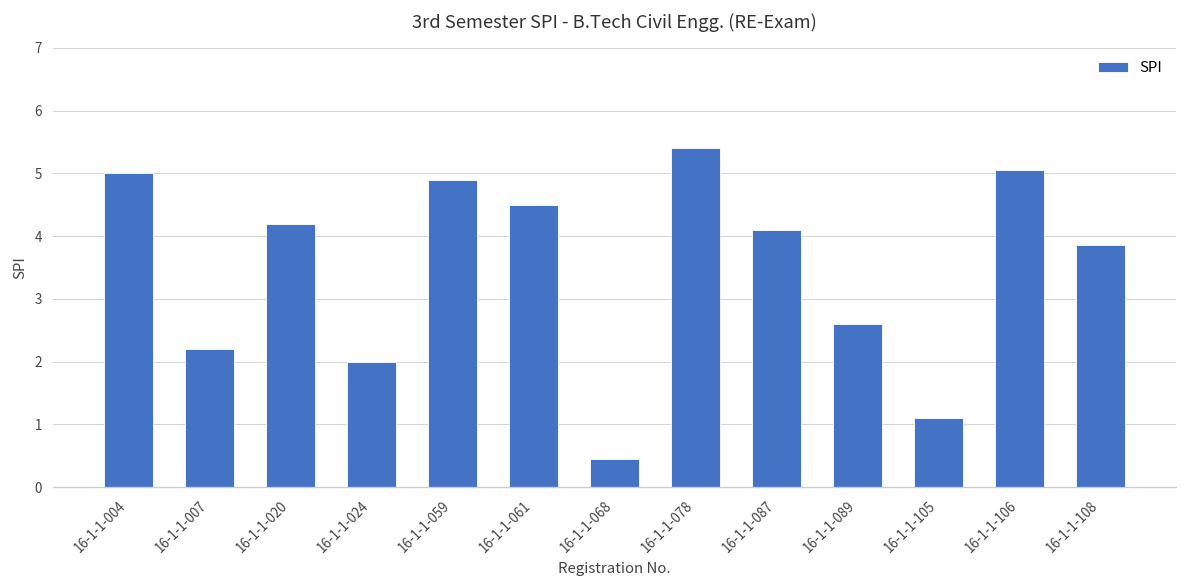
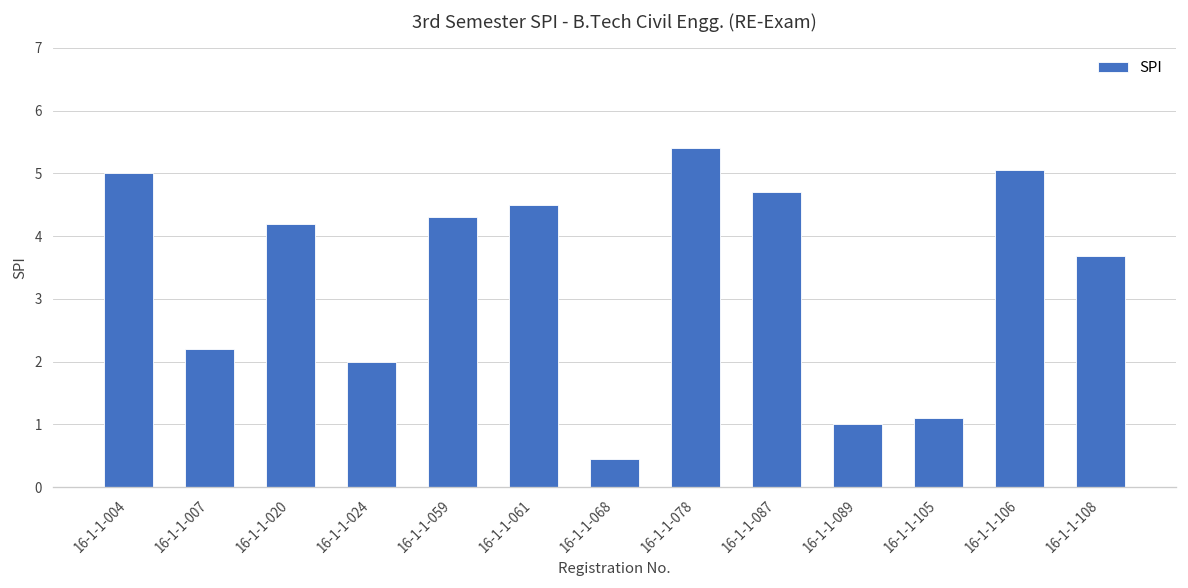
16-1-1-059: 4.9 -> 4.3
16-1-1-087: 4.1 -> 4.7
16-1-1-089: 2.6 -> 1.0
16-1-1-108: 3.9 -> 3.7
